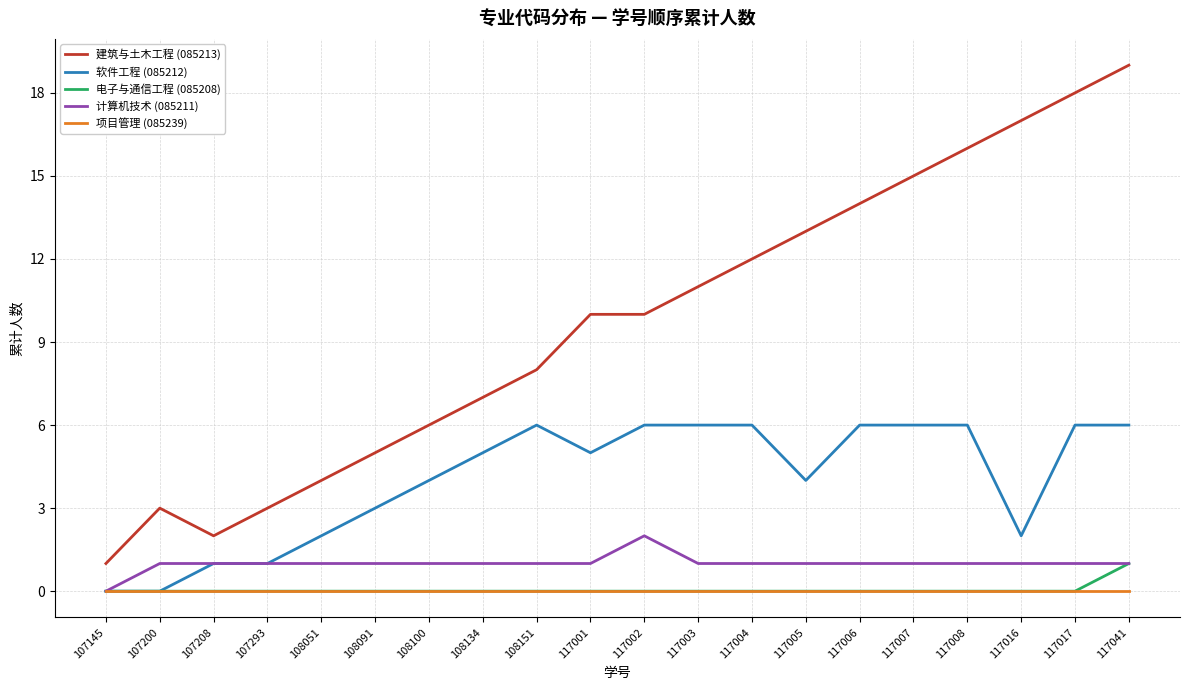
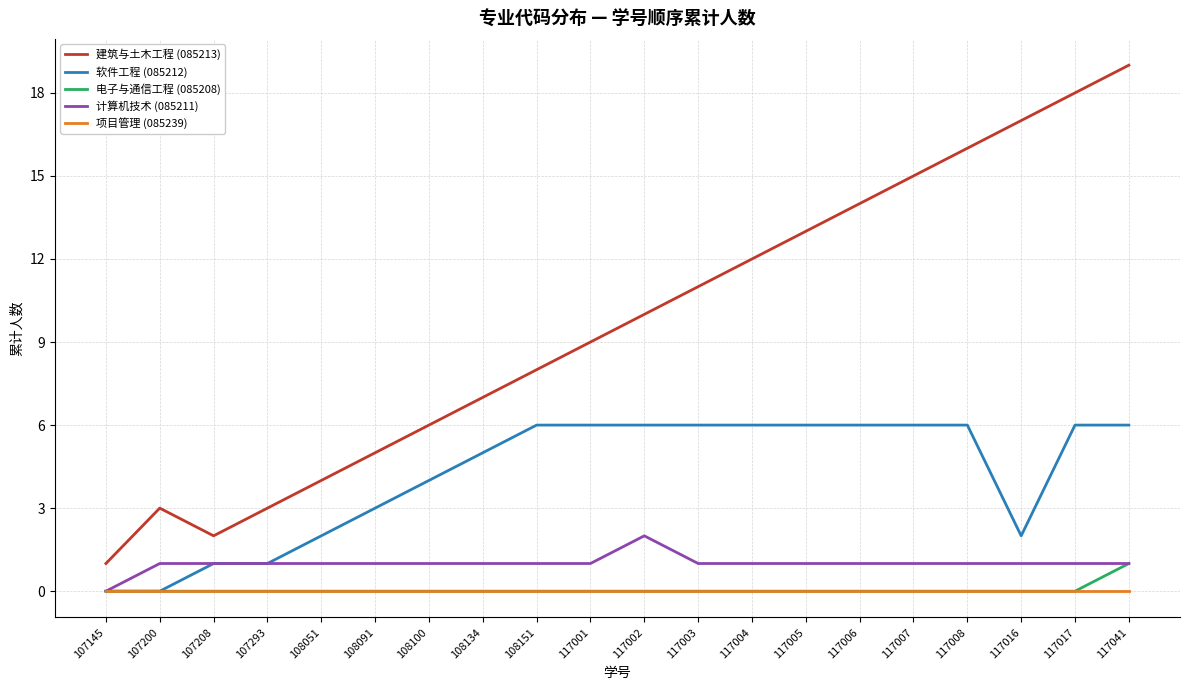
建筑与土木工程 (085213), 117001: 10 -> 9
软件工程 (085212), 117001: 5 -> 6
软件工程 (085212), 117005: 4 -> 6
